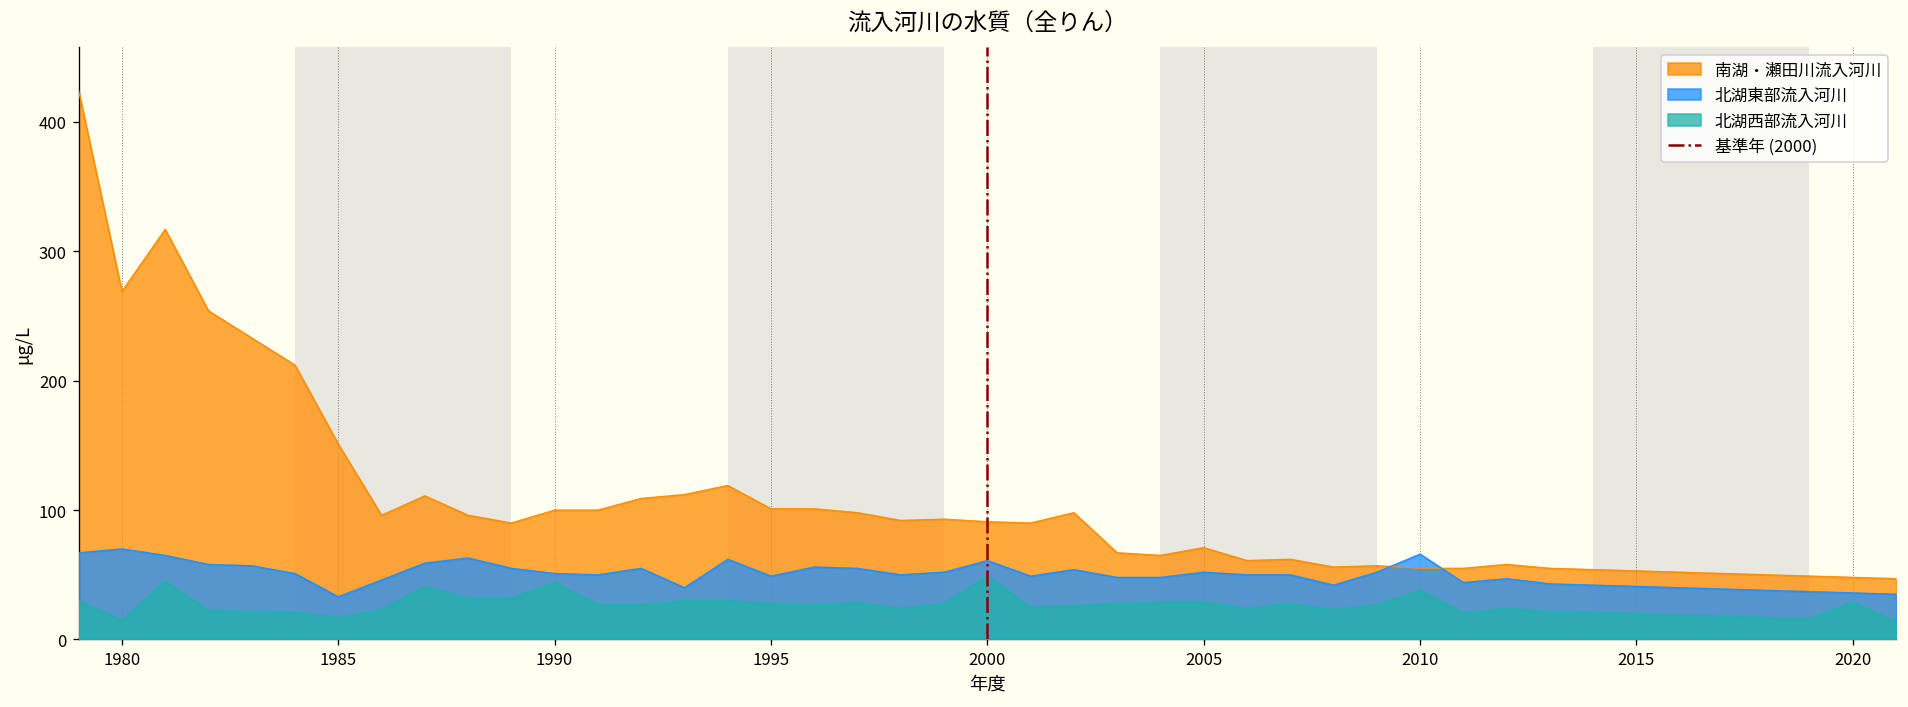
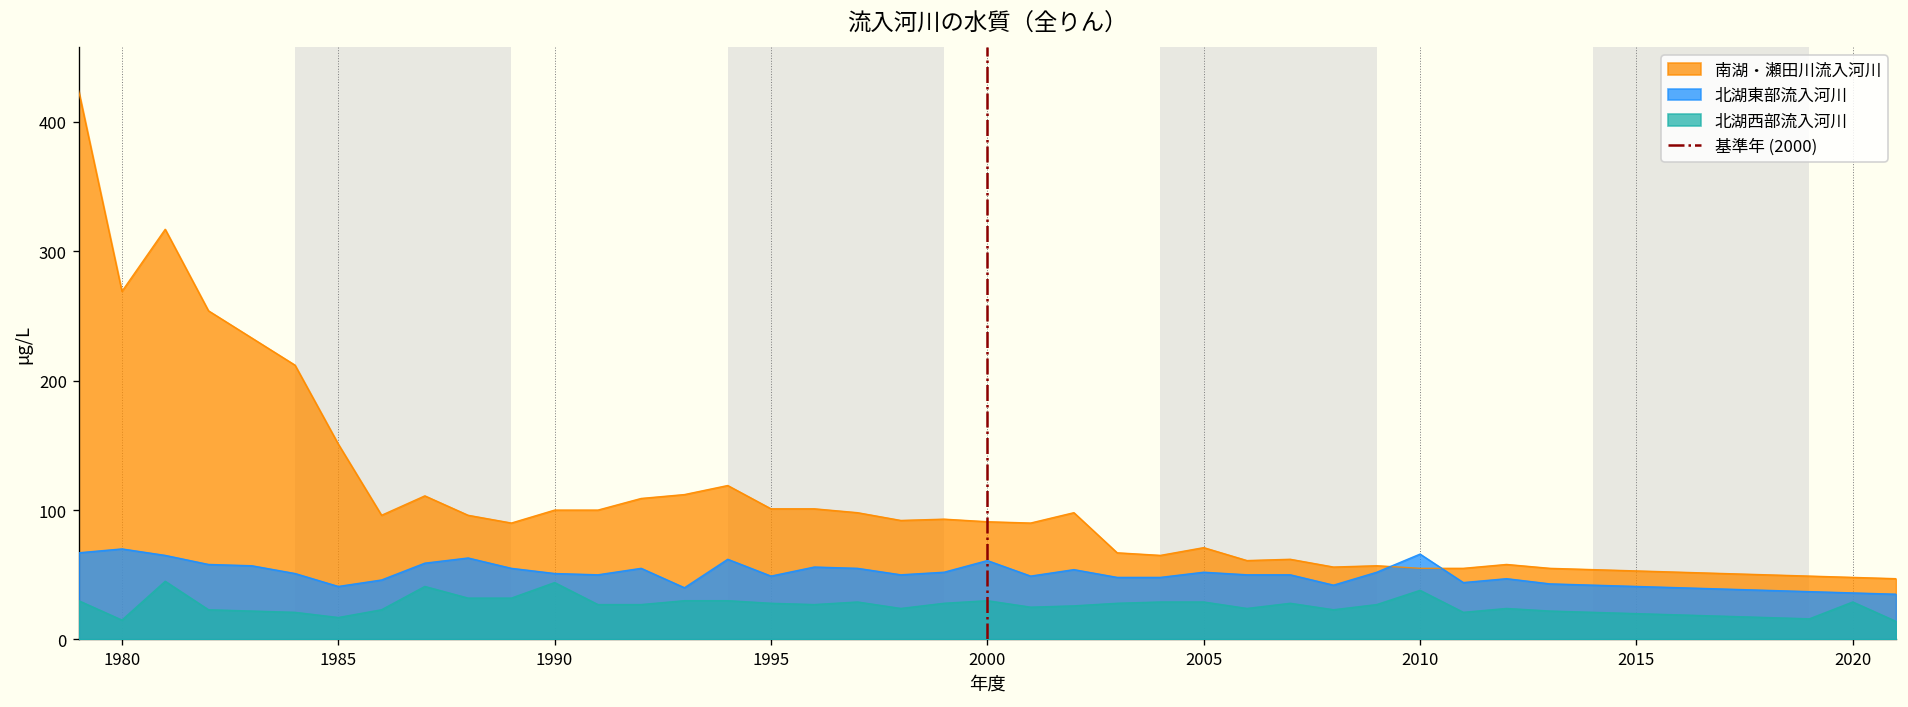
北湖東部流入河川, 1985: 33 -> 41
北湖西部流入河川, 2000: 49 -> 30
